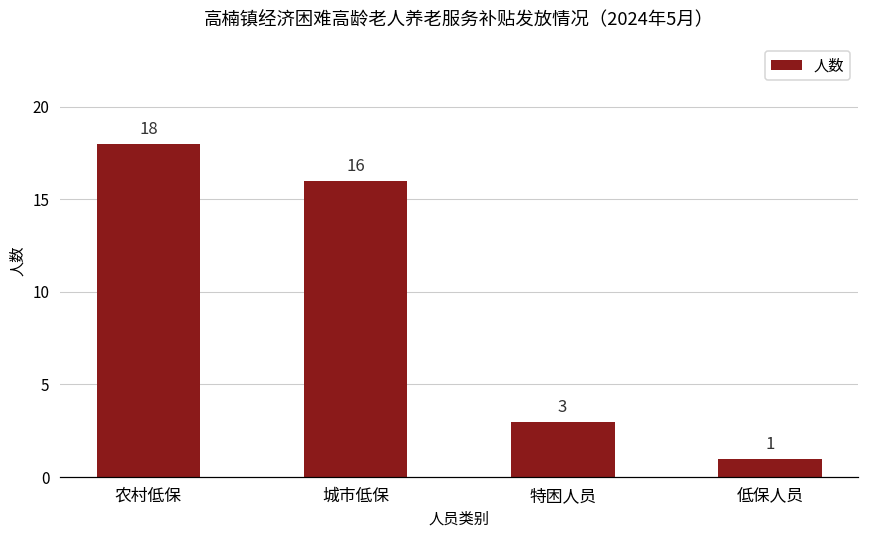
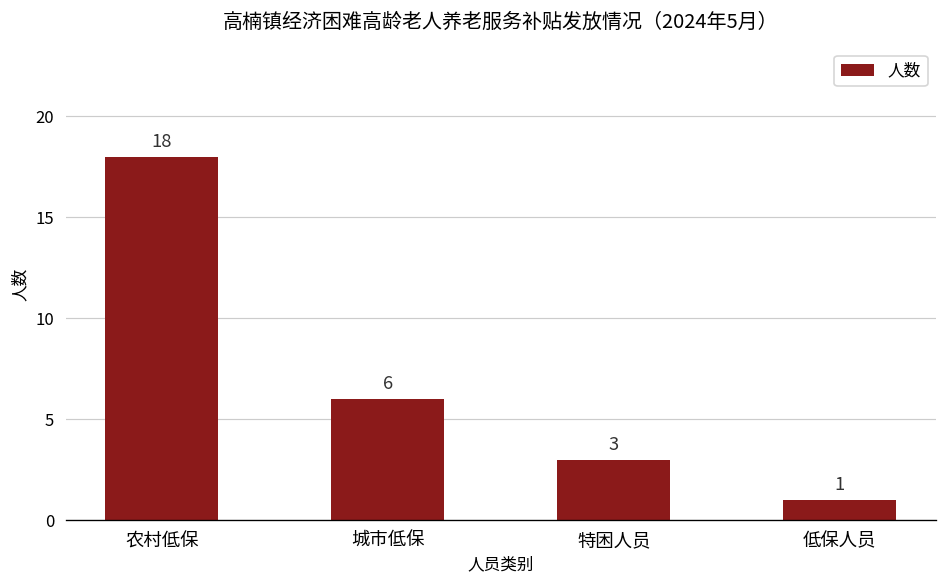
城市低保: 16 -> 6
